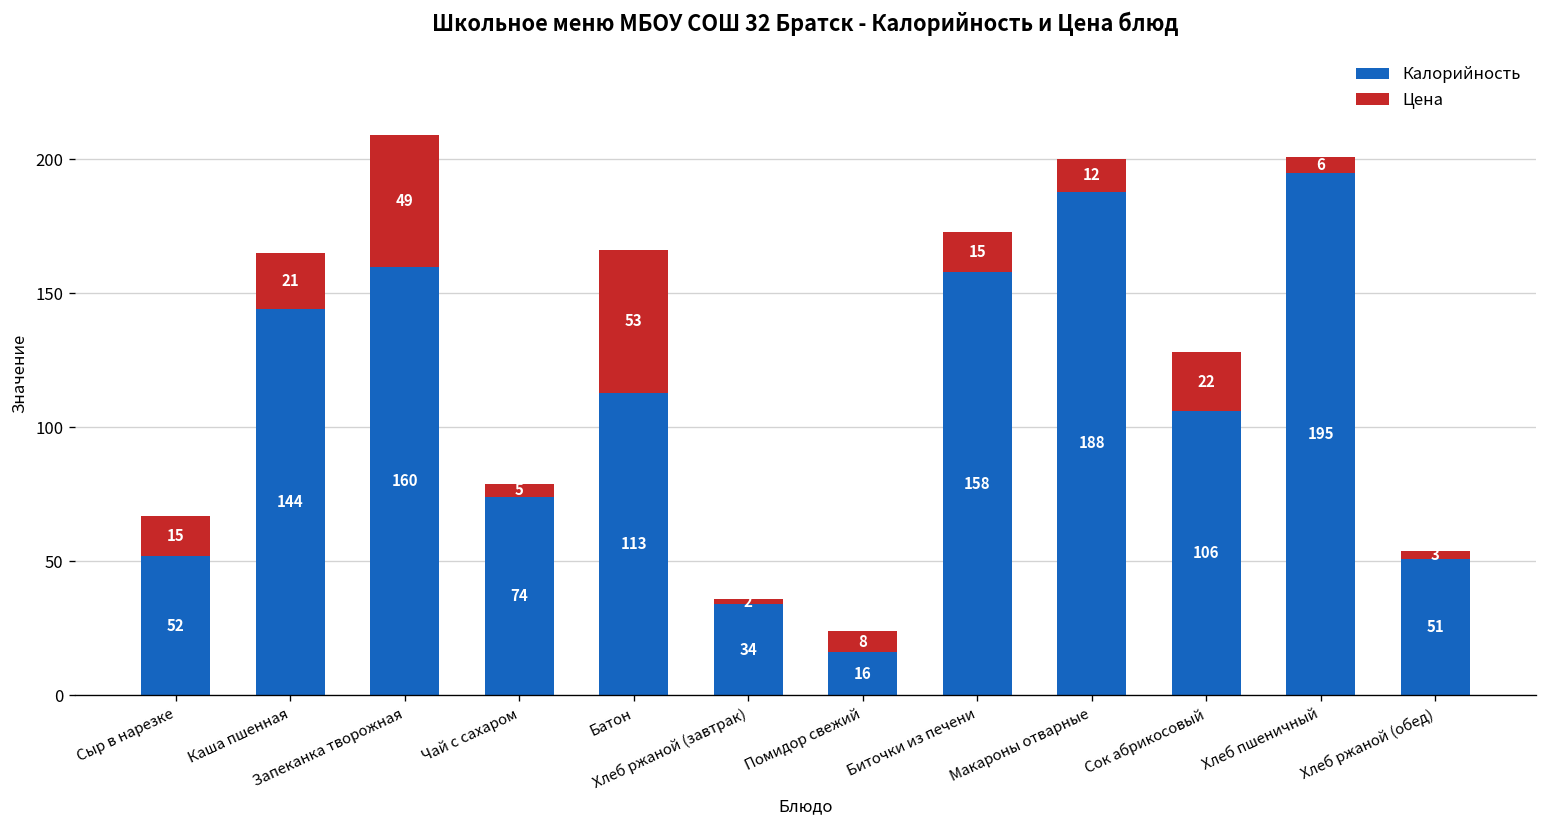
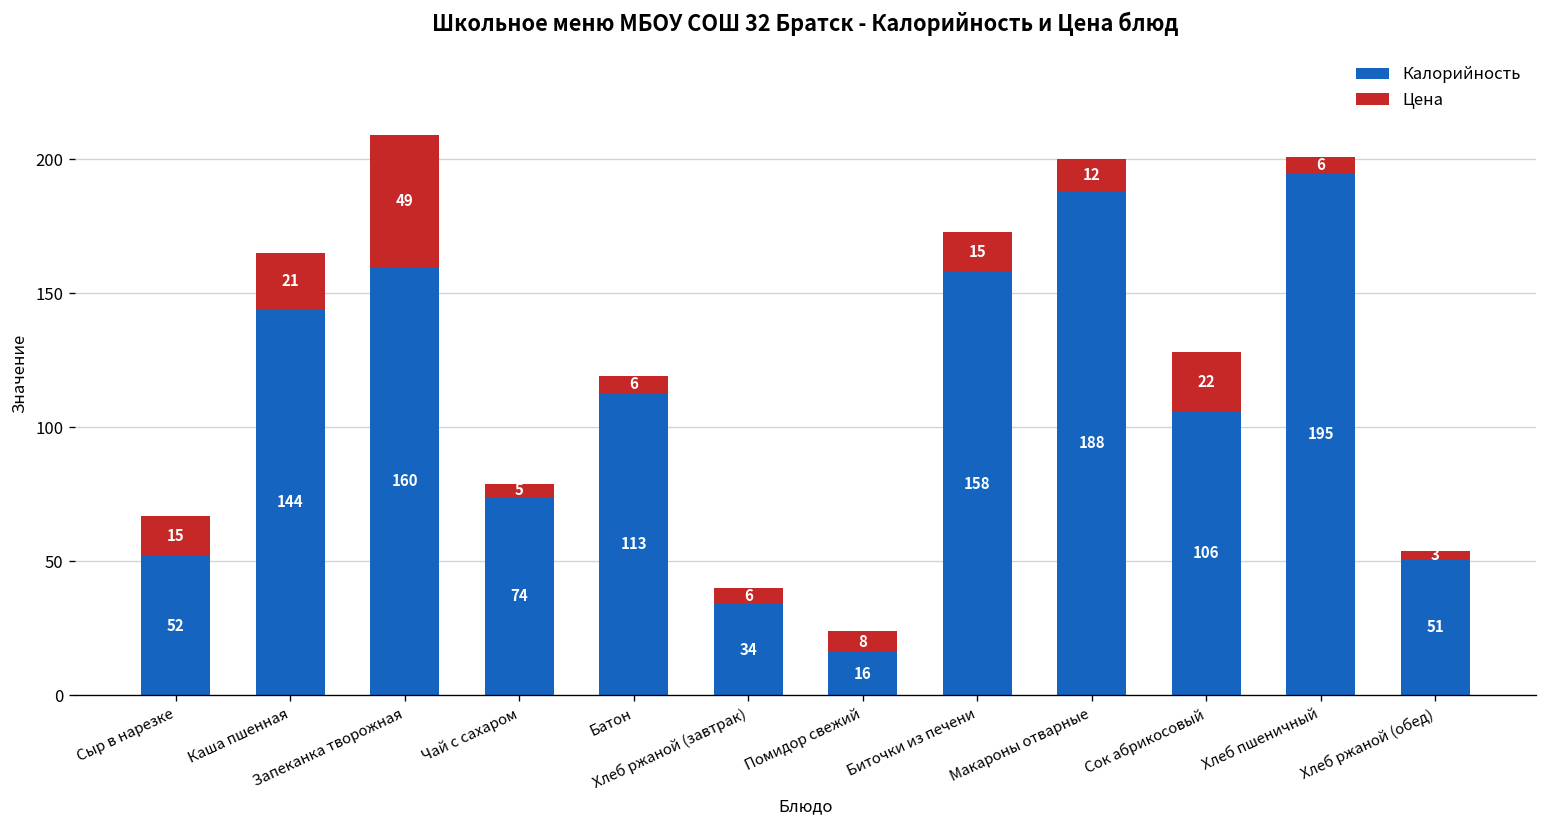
Цена, Батон: 53 -> 6
Цена, Хлеб ржаной (завтрак): 2 -> 6
